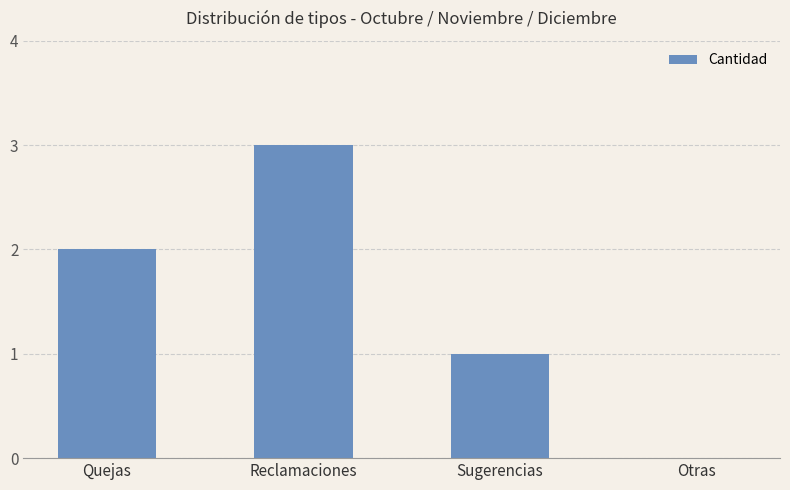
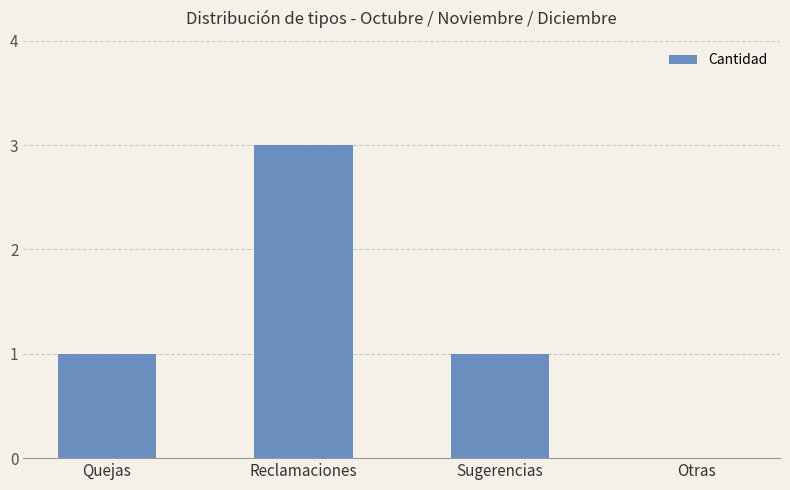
Quejas: 2 -> 1
